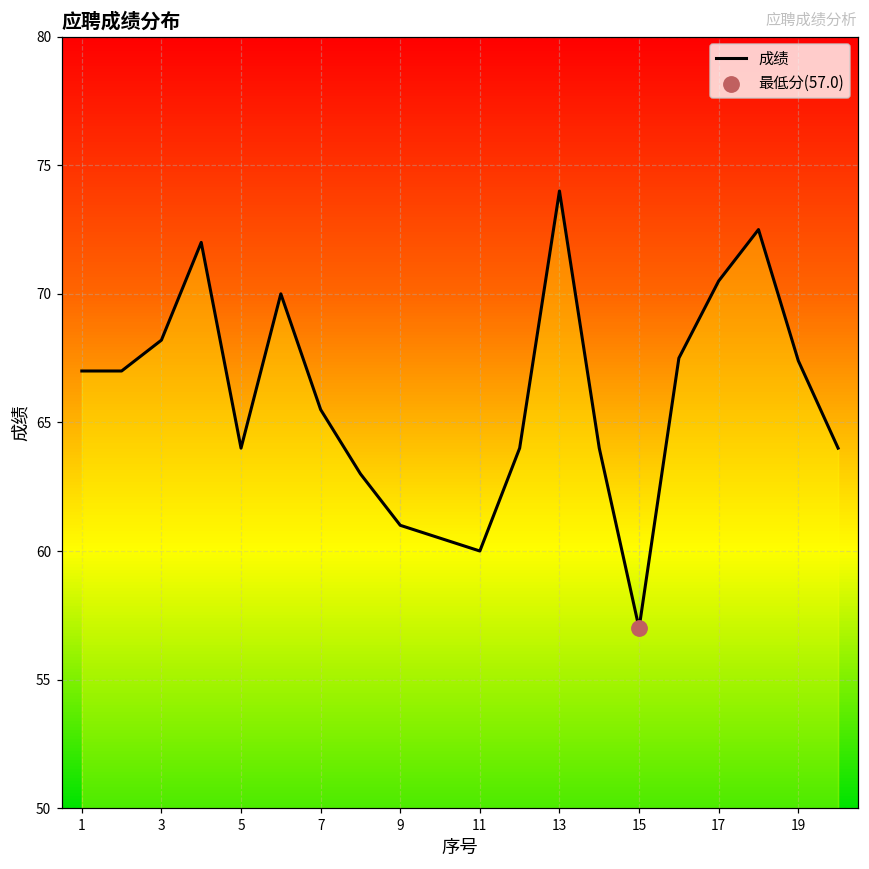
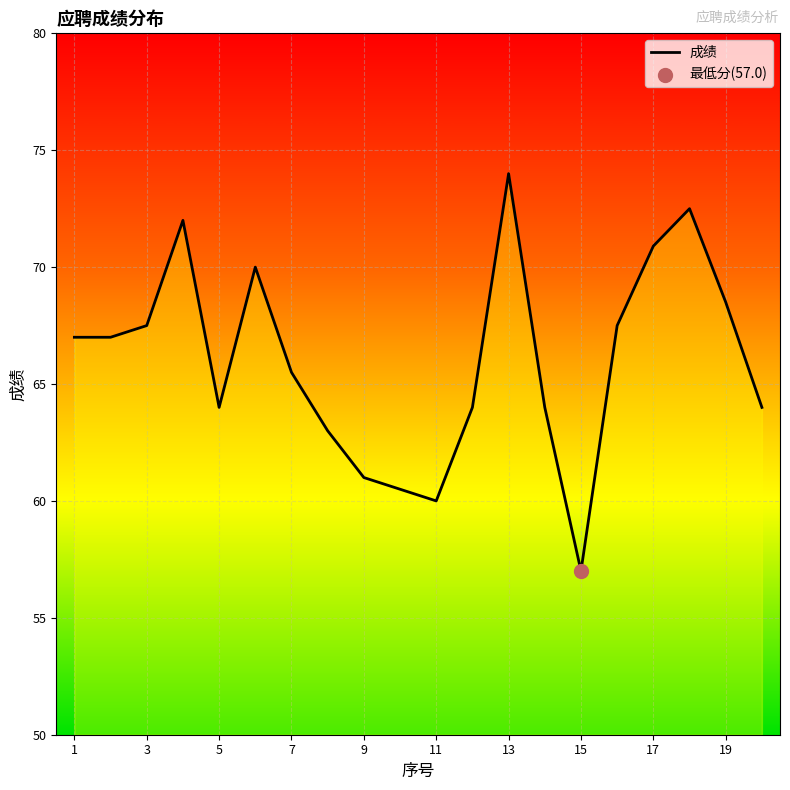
成绩, 3: 68.2 -> 67.5
成绩, 17: 70.5 -> 70.9
成绩, 19: 67.4 -> 68.5
